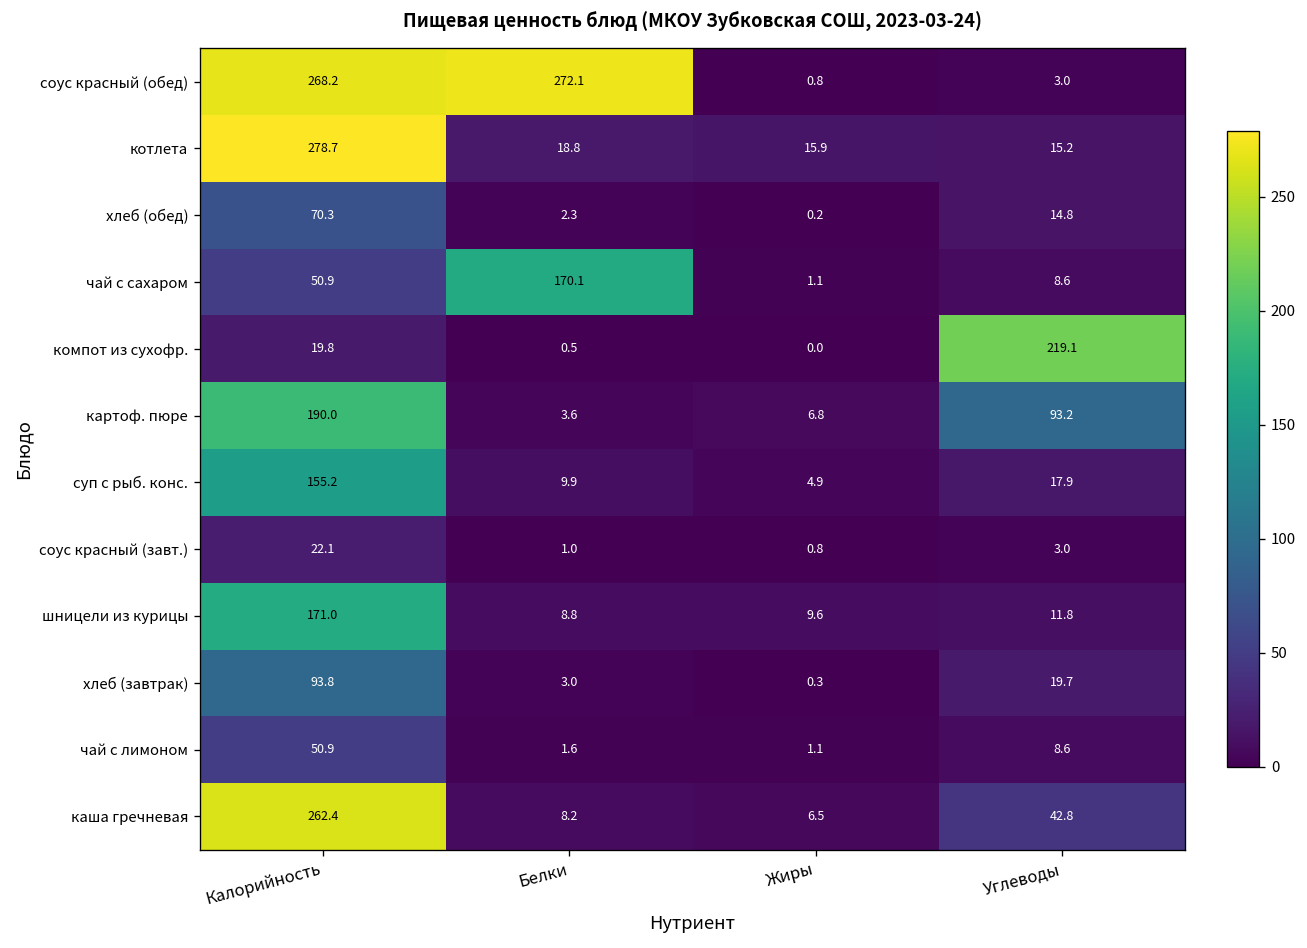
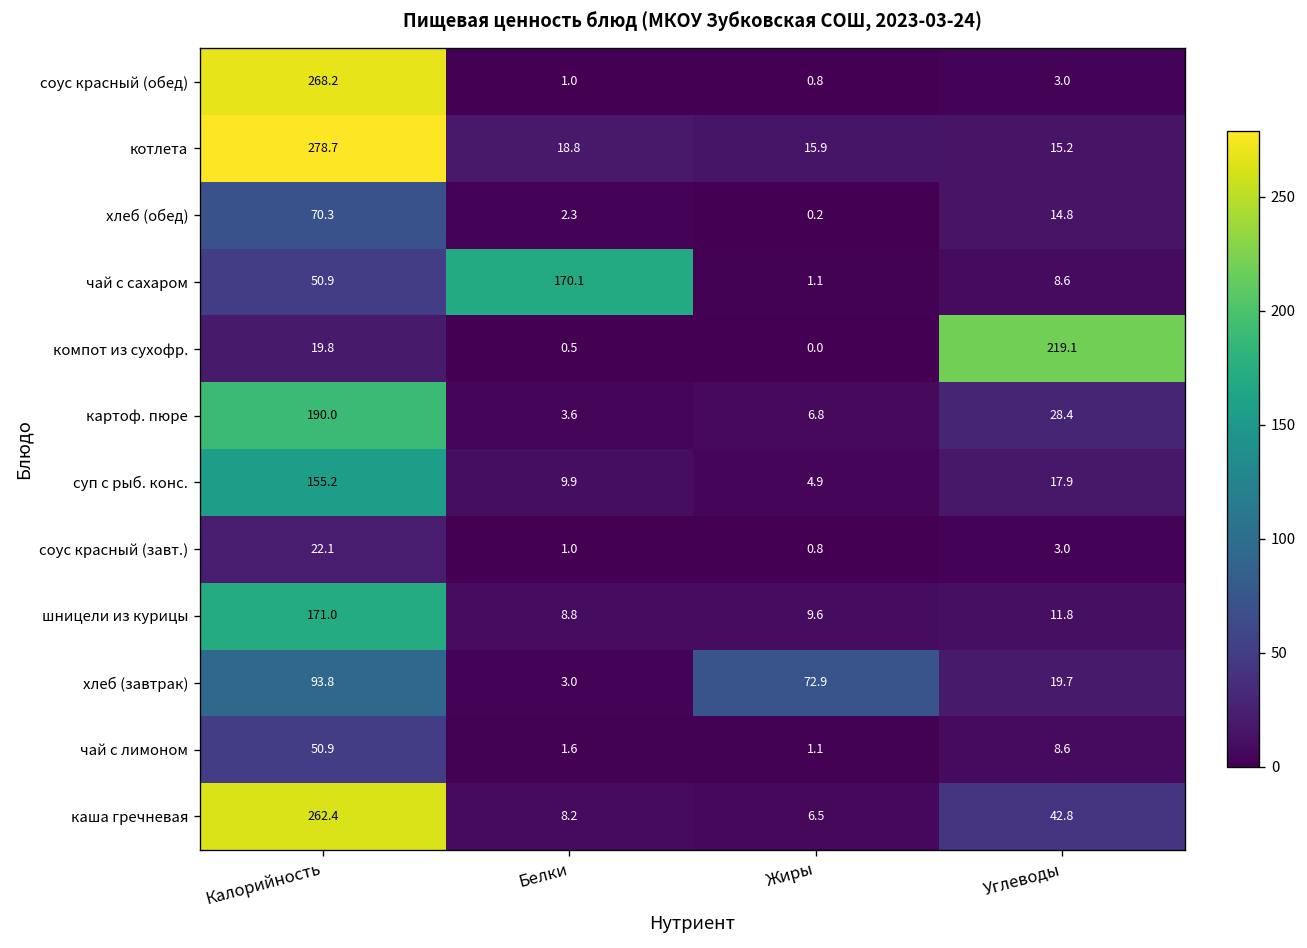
соус красный (обед), Белки: 272.1 -> 1.0
картоф. пюре, Углеводы: 93.2 -> 28.4
хлеб (завтрак), Жиры: 0.3 -> 72.9
